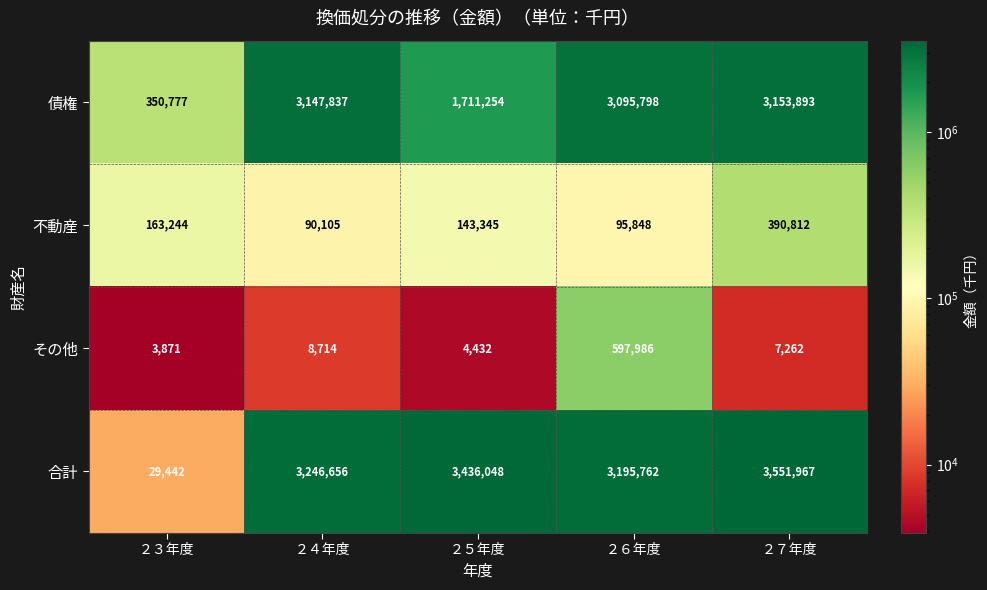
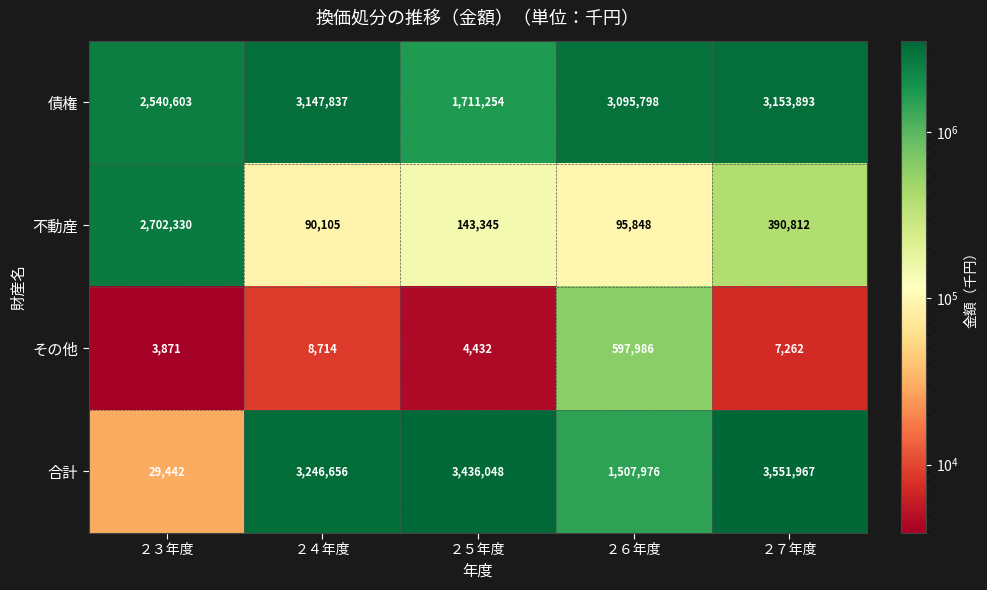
債権, ２３年度: 350,777 -> 2,540,603
不動産, ２３年度: 163,244 -> 2,702,330
合計, ２６年度: 3,195,762 -> 1,507,976
